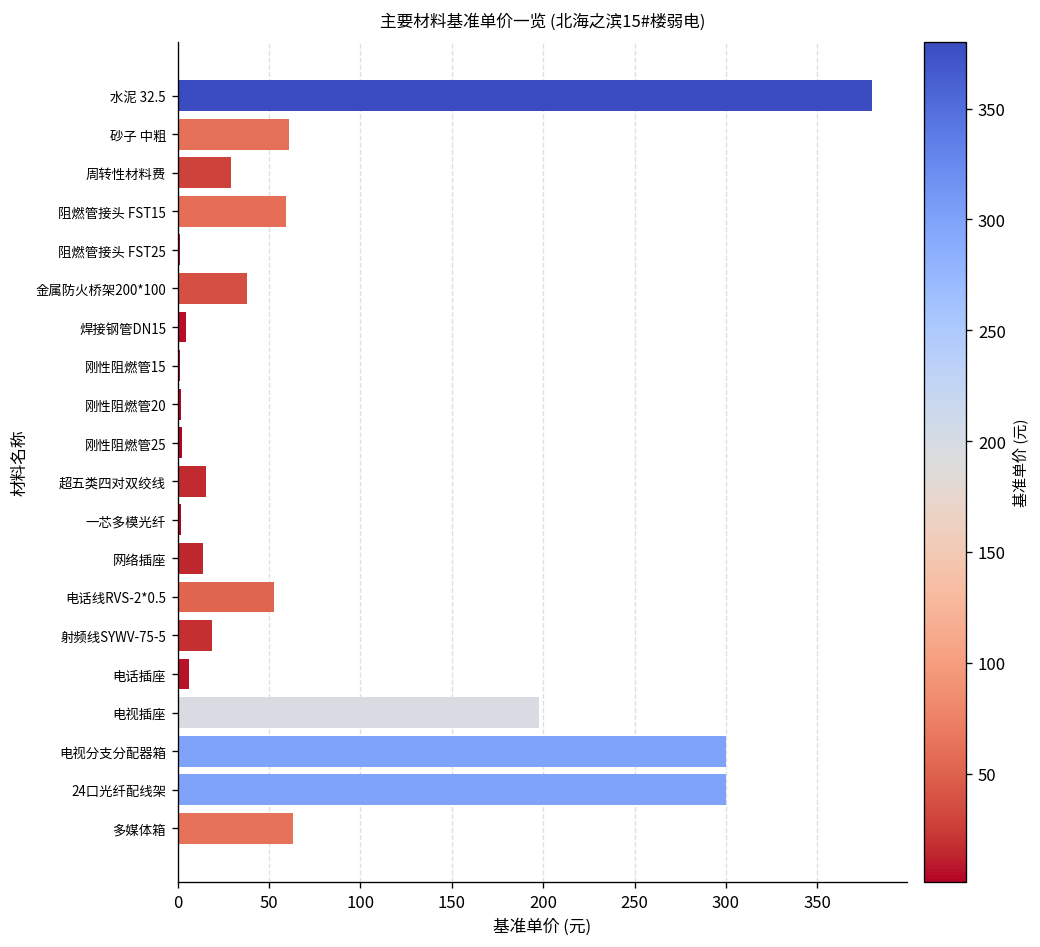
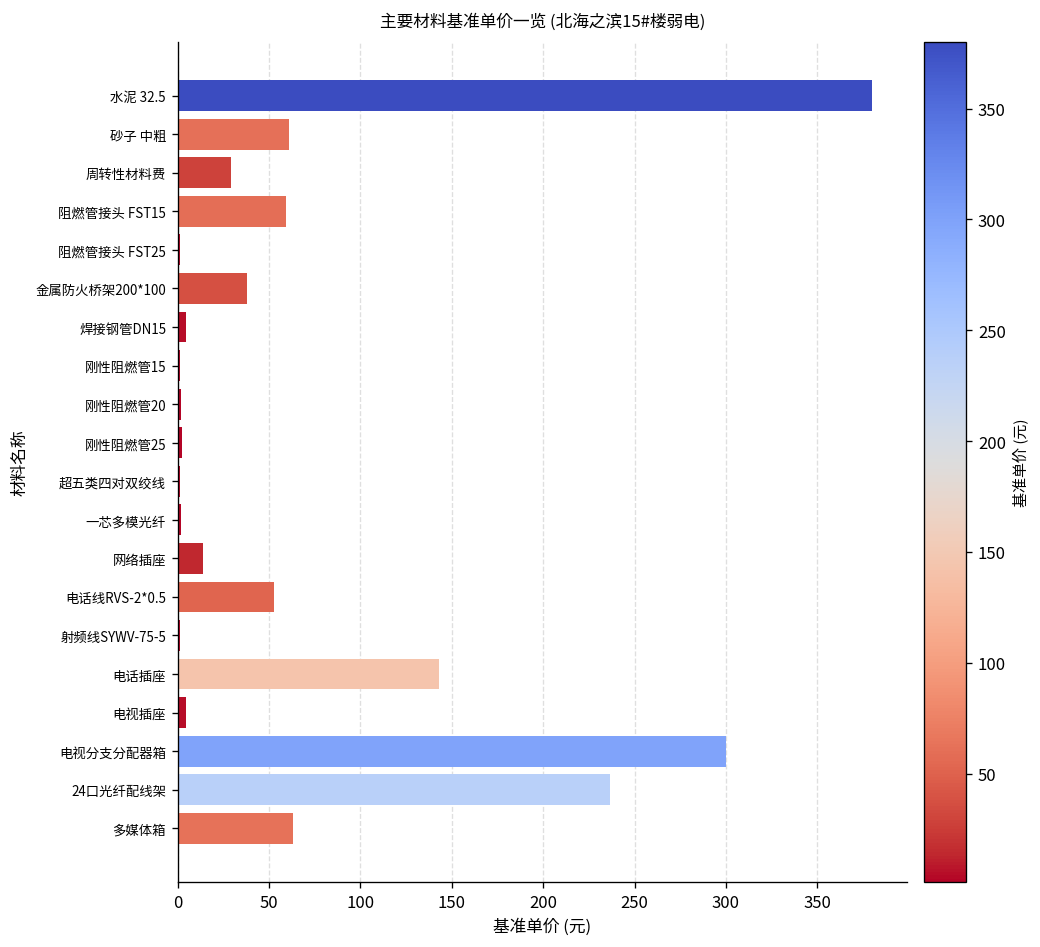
超五类四对双绞线: 16 -> 1
射频线SYWV-75-5: 19 -> 1
电话插座: 6 -> 143
电视插座: 198 -> 5
24口光纤配线架: 300 -> 237
